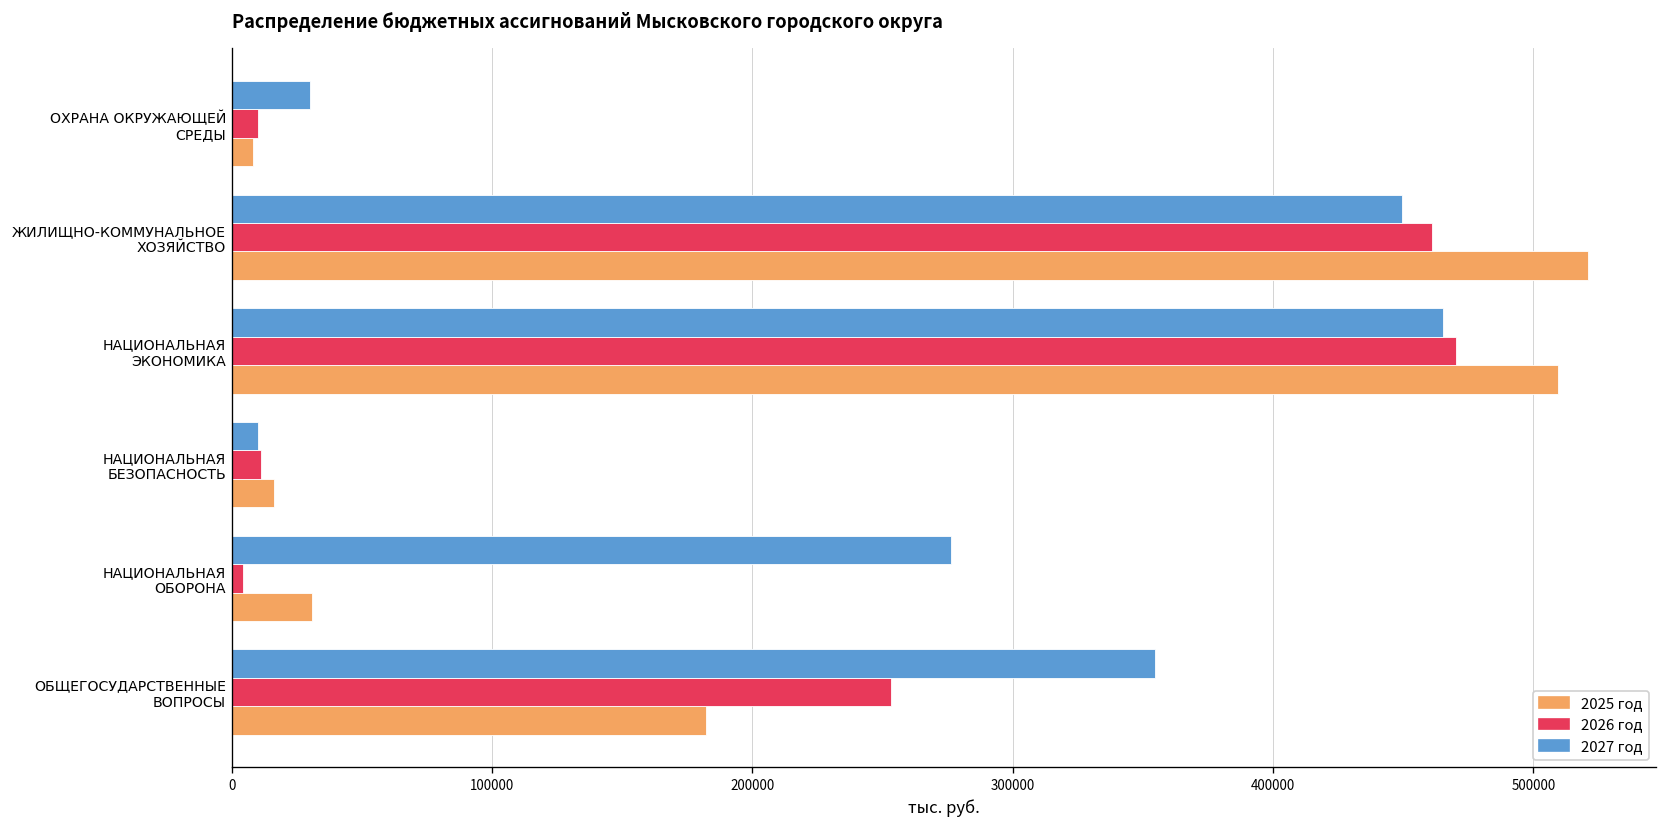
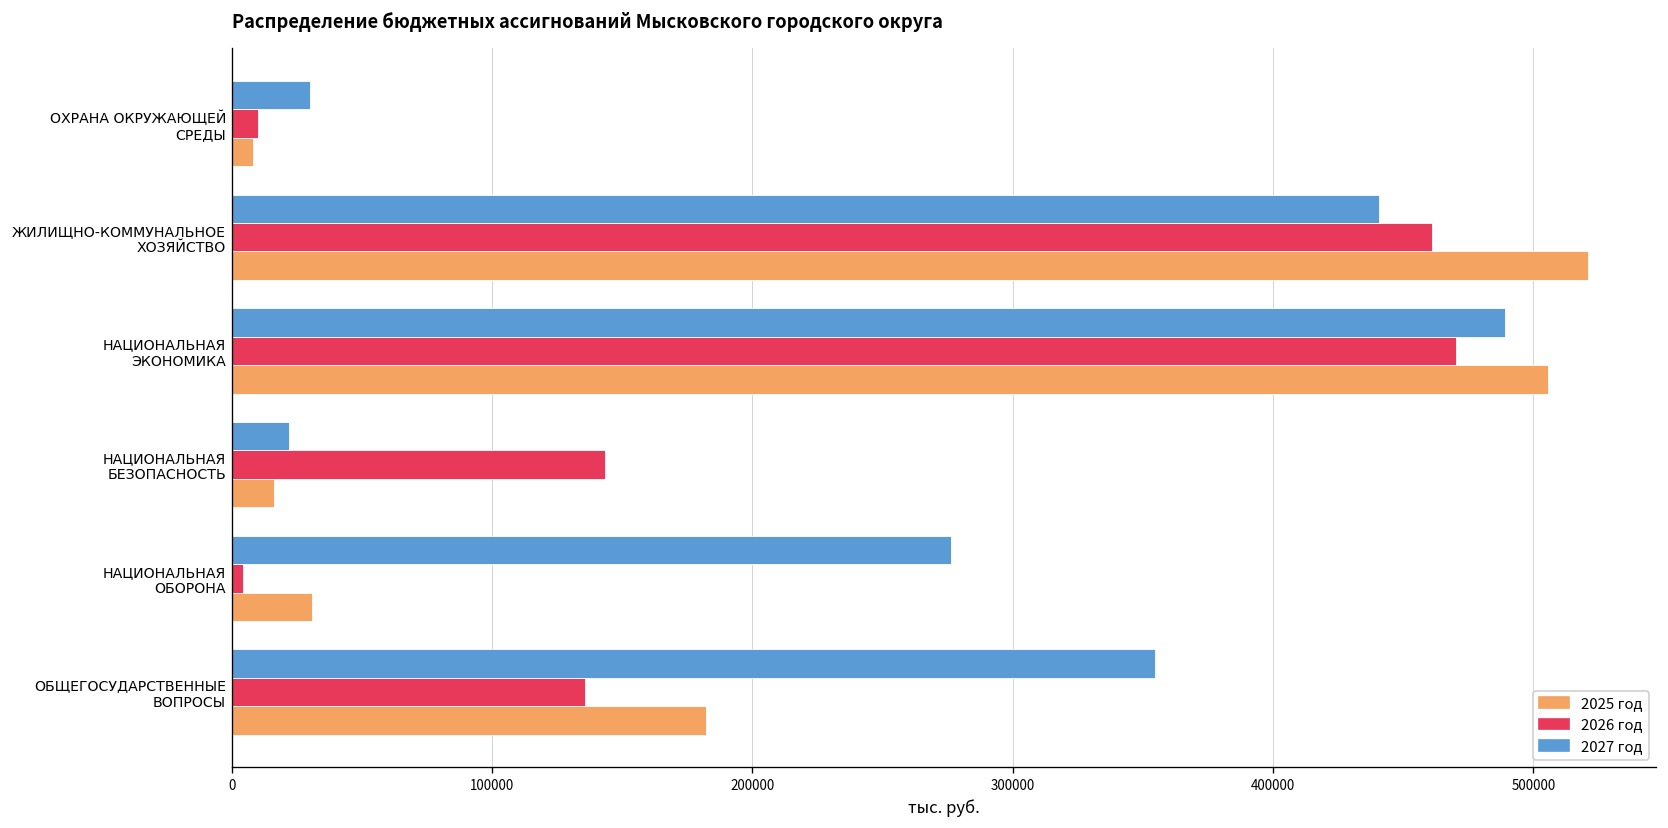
2027 год, ЖИЛИЩНО-КОММУНАЛЬНОЕ ХОЗЯЙСТВО: 450000 -> 441000
2027 год, НАЦИОНАЛЬНАЯ ЭКОНОМИКА: 465000 -> 489000
2025 год, НАЦИОНАЛЬНАЯ ЭКОНОМИКА: 509000 -> 506000
2027 год, НАЦИОНАЛЬНАЯ БЕЗОПАСНОСТЬ: 10000 -> 22000
2026 год, НАЦИОНАЛЬНАЯ БЕЗОПАСНОСТЬ: 11000 -> 143000
2026 год, ОБЩЕГОСУДАРСТВЕННЫЕ ВОПРОСЫ: 253000 -> 136000
